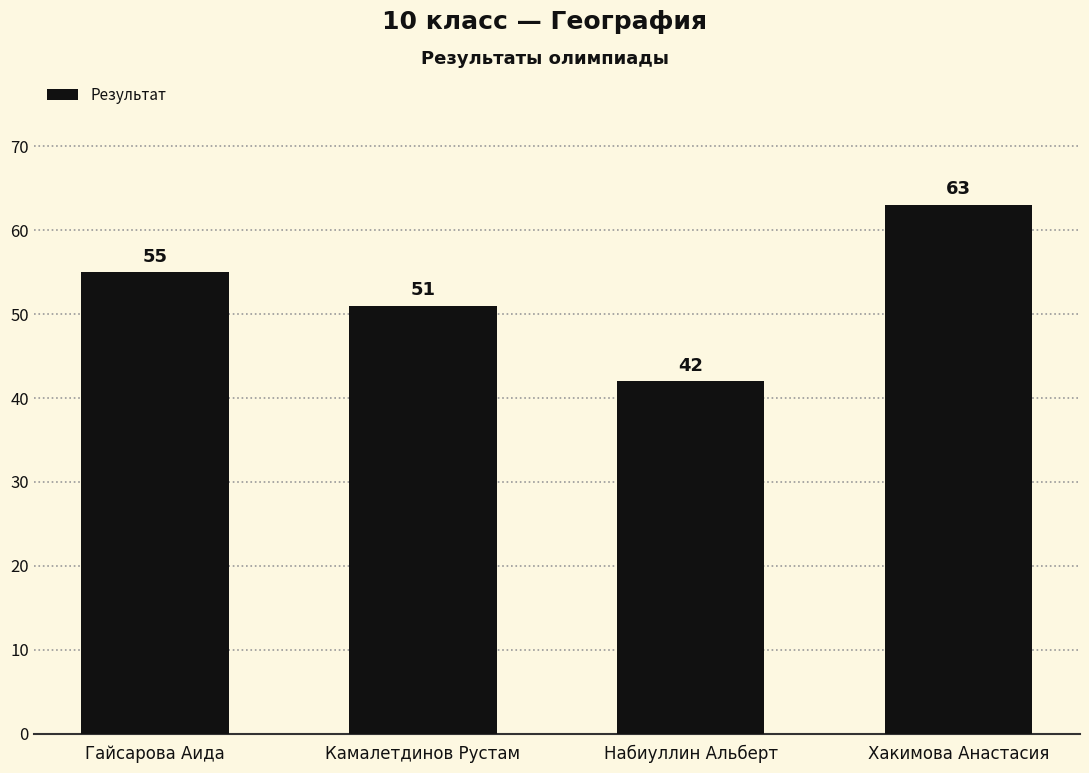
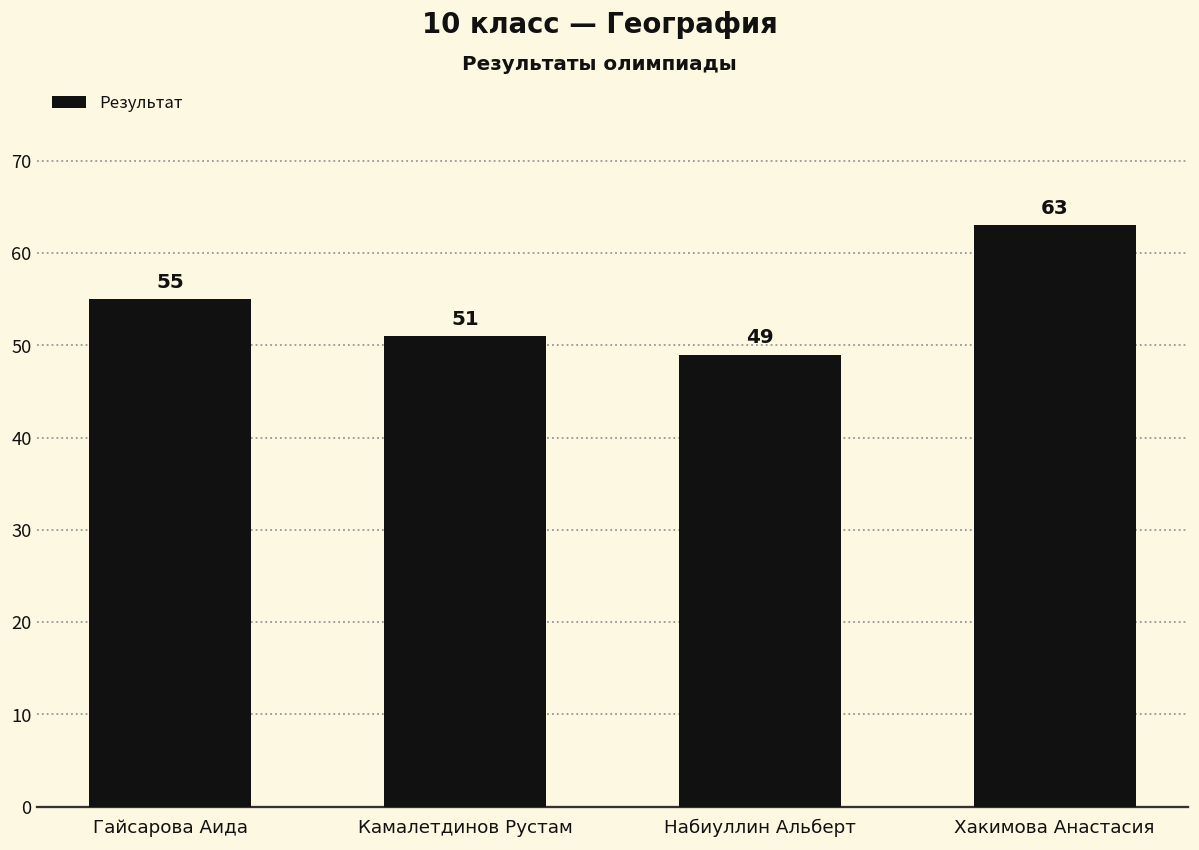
Набиуллин Альберт: 42 -> 49
